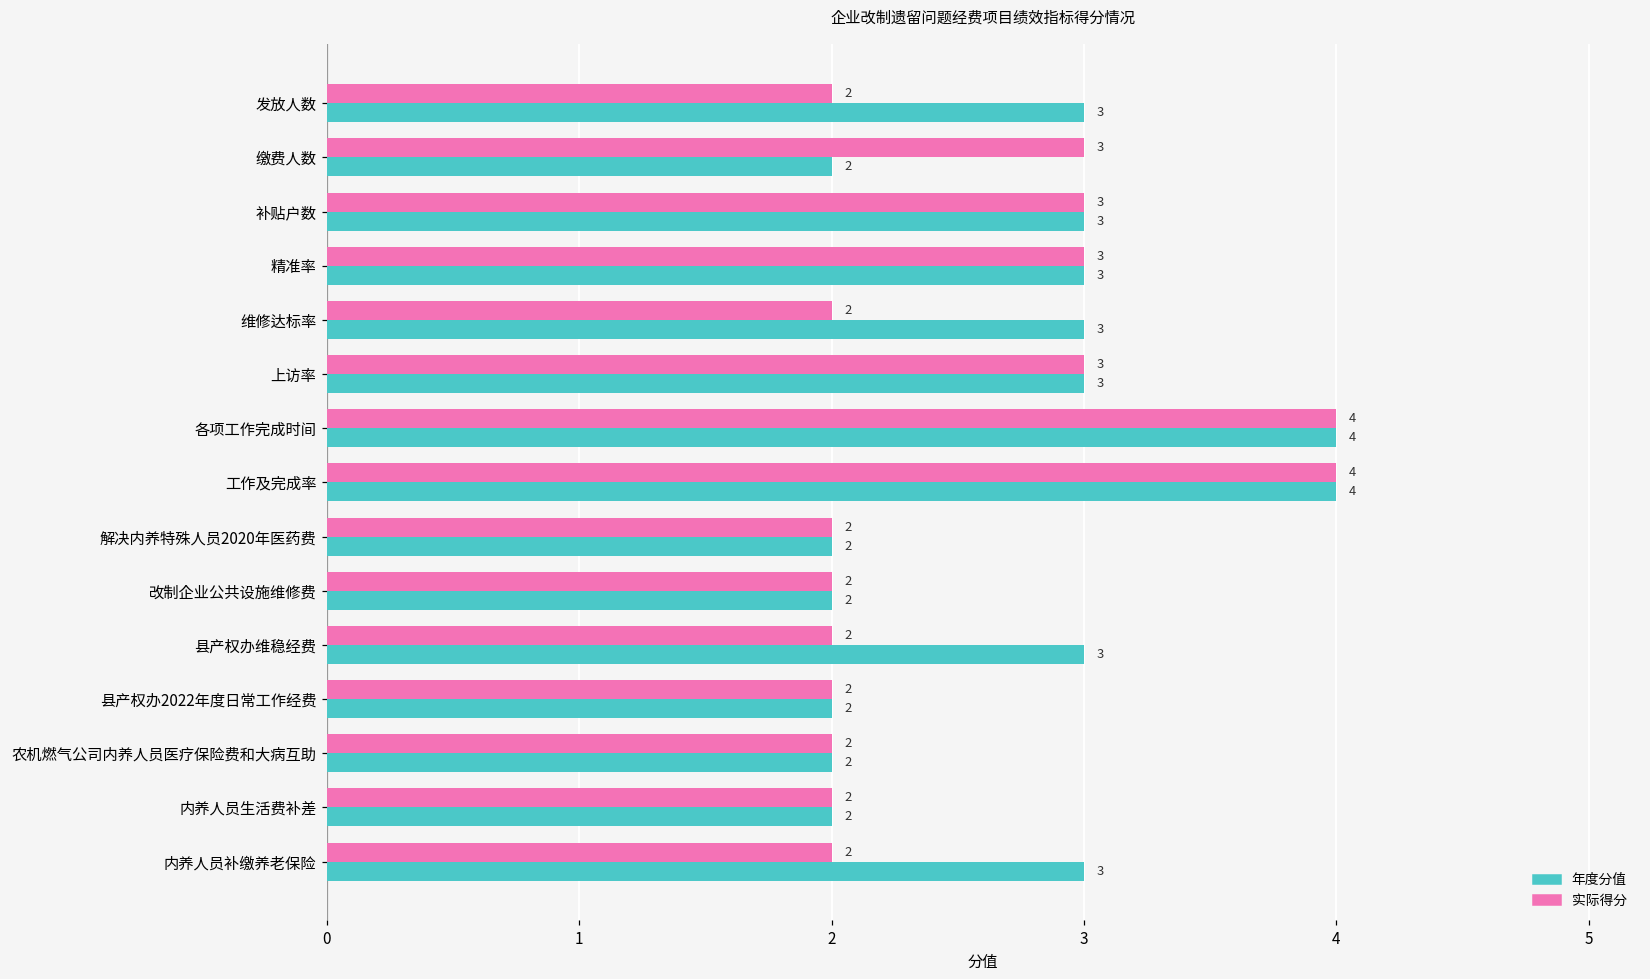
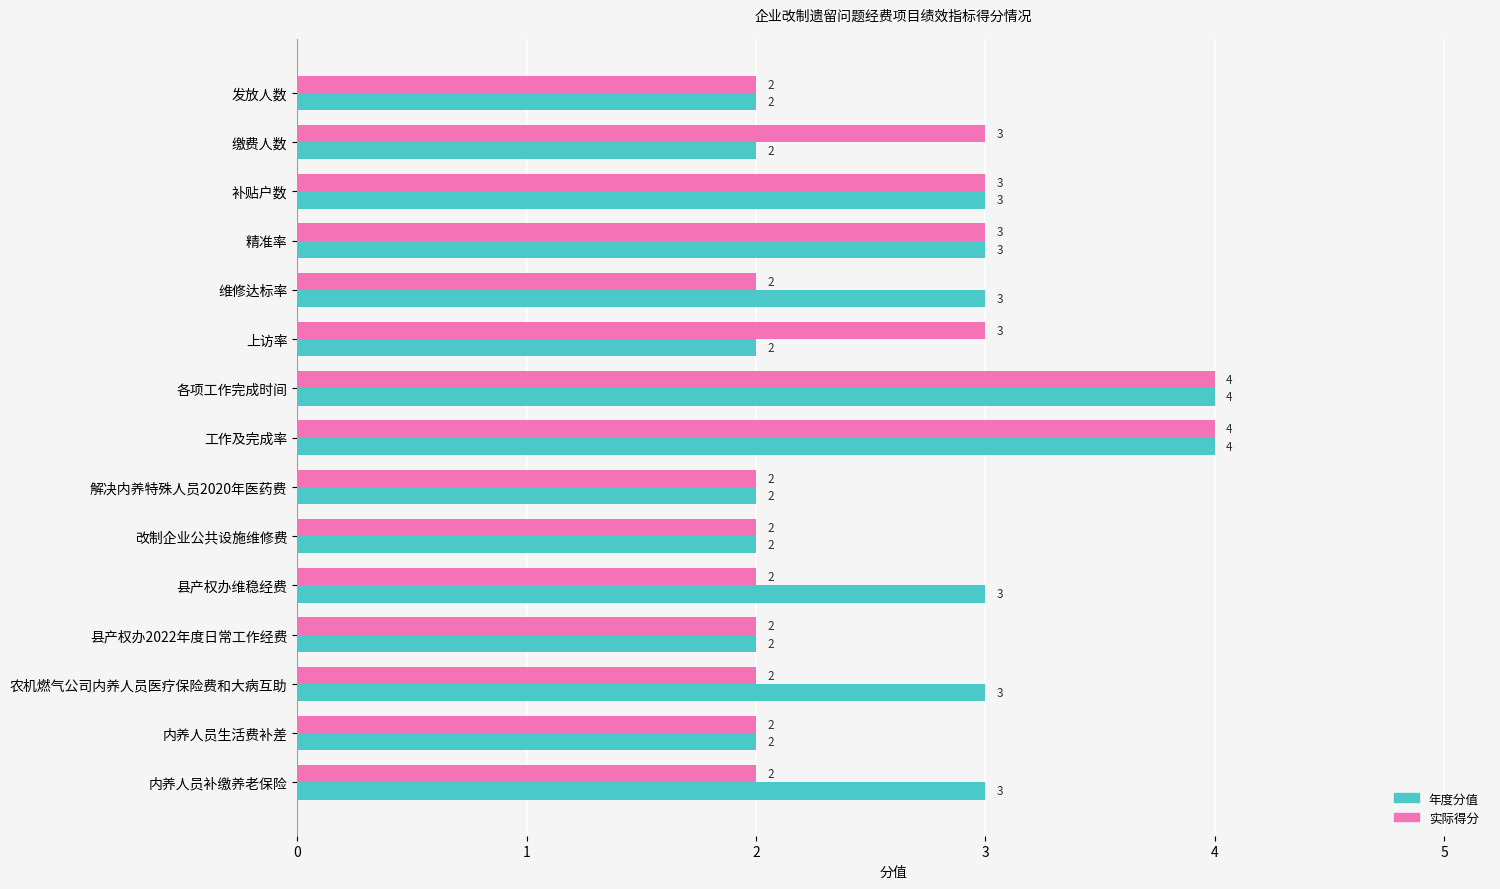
年度分值, 发放人数: 3 -> 2
年度分值, 上访率: 3 -> 2
年度分值, 农机燃气公司内养人员医疗保险费和大病互助: 2 -> 3
